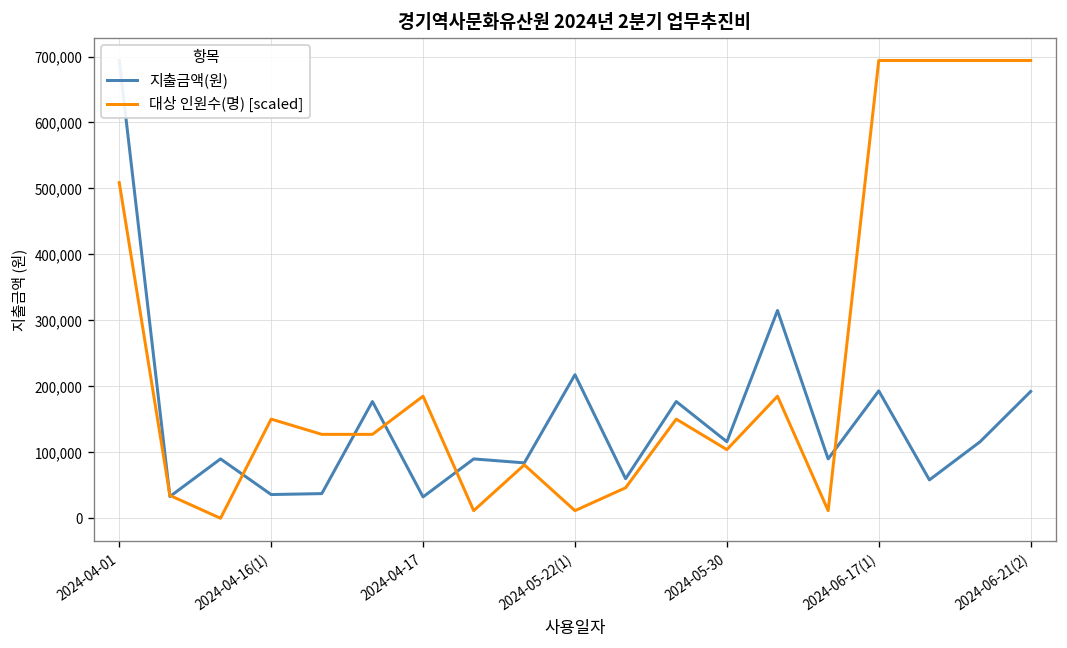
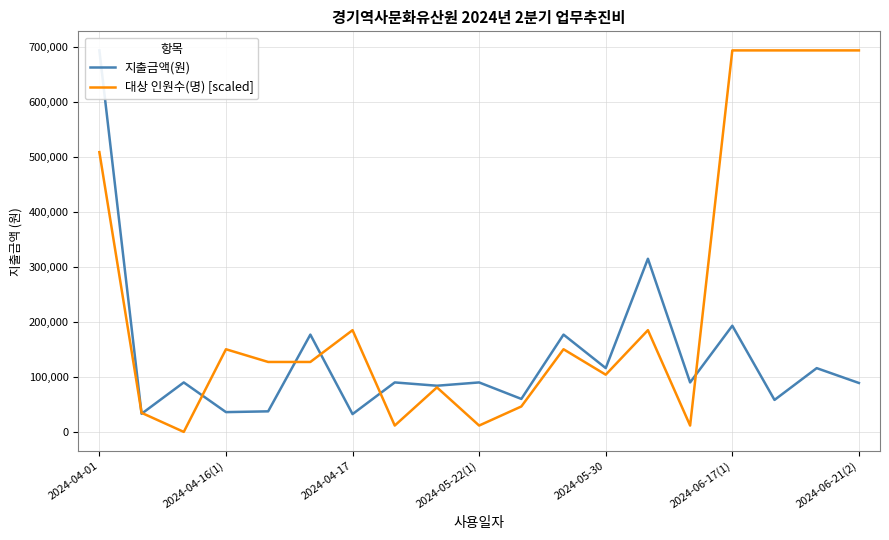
지출금액(원), 2024-05-22(1): 220,000 -> 90,000
지출금액(원), 2024-06-21(2): 190,000 -> 90,000
